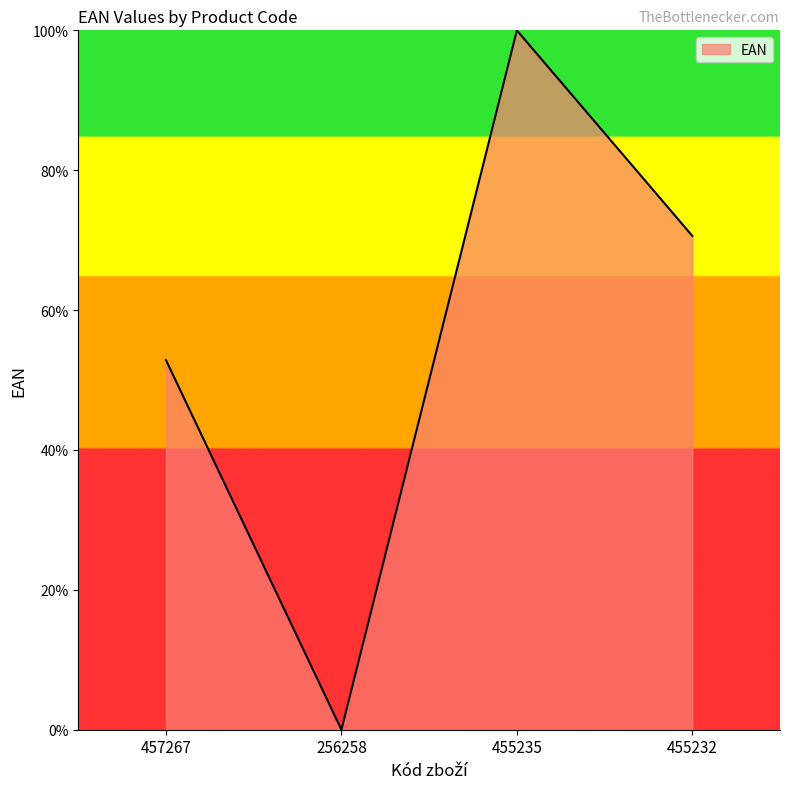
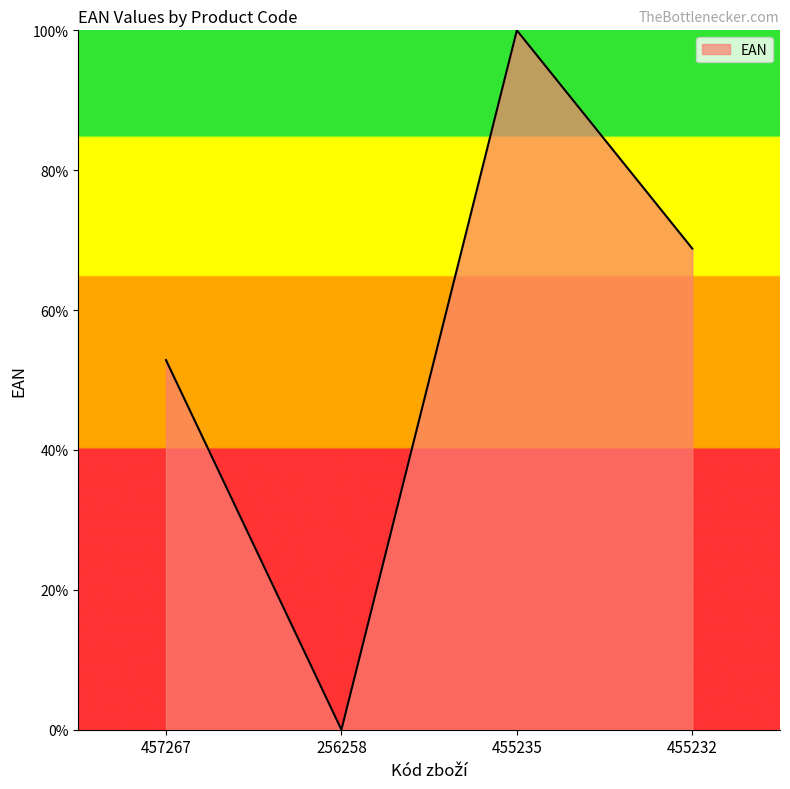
455232: 71% -> 69%
